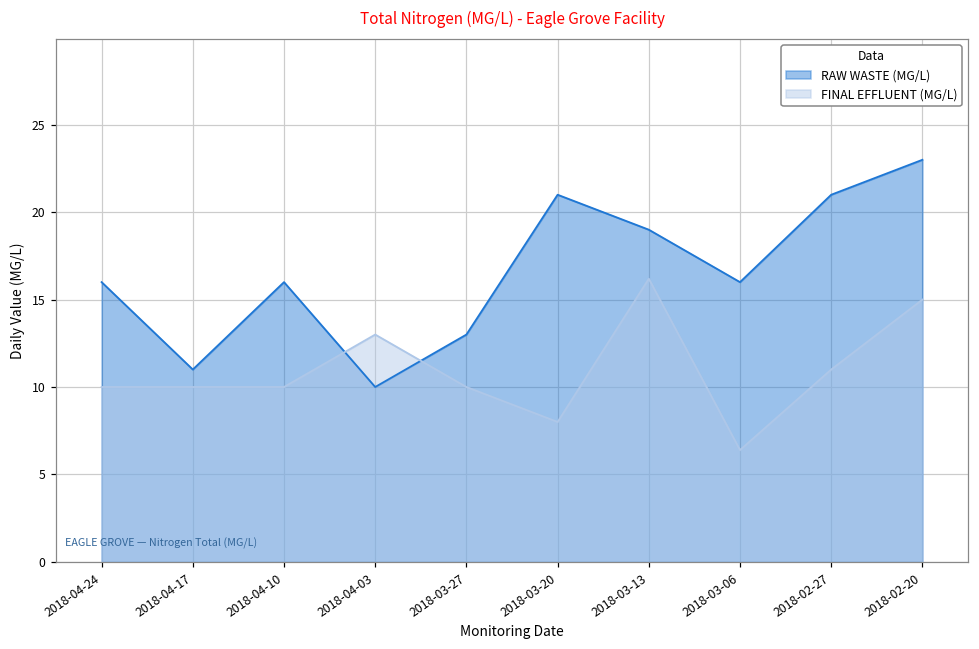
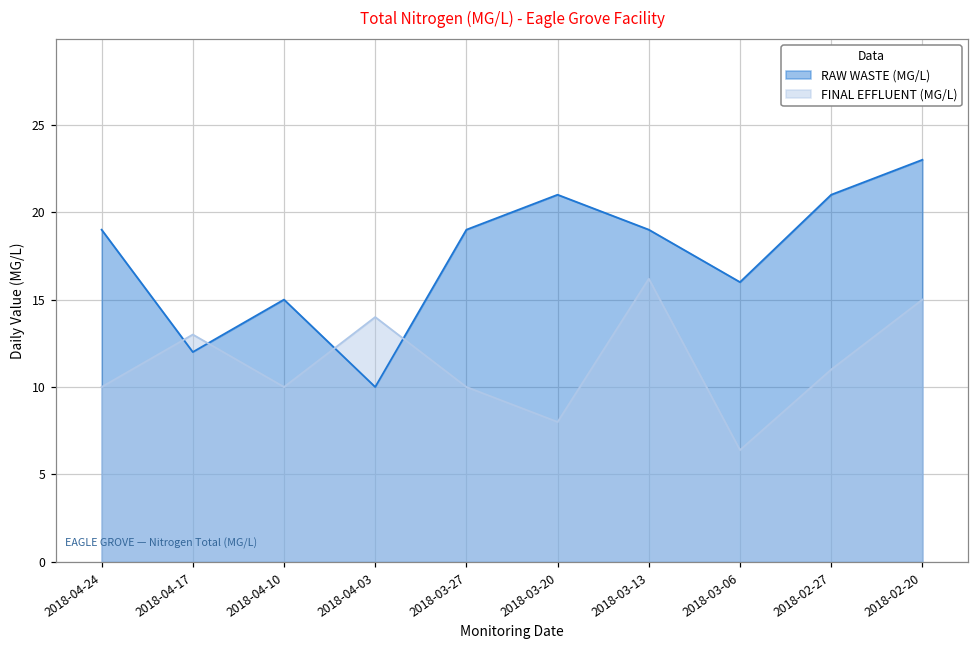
RAW WASTE (MG/L), 2018-04-24: 16 -> 19
RAW WASTE (MG/L), 2018-04-17: 11 -> 12
FINAL EFFLUENT (MG/L), 2018-04-17: 10 -> 13
RAW WASTE (MG/L), 2018-04-10: 16 -> 15
FINAL EFFLUENT (MG/L), 2018-04-03: 13 -> 14
RAW WASTE (MG/L), 2018-03-27: 13 -> 19
